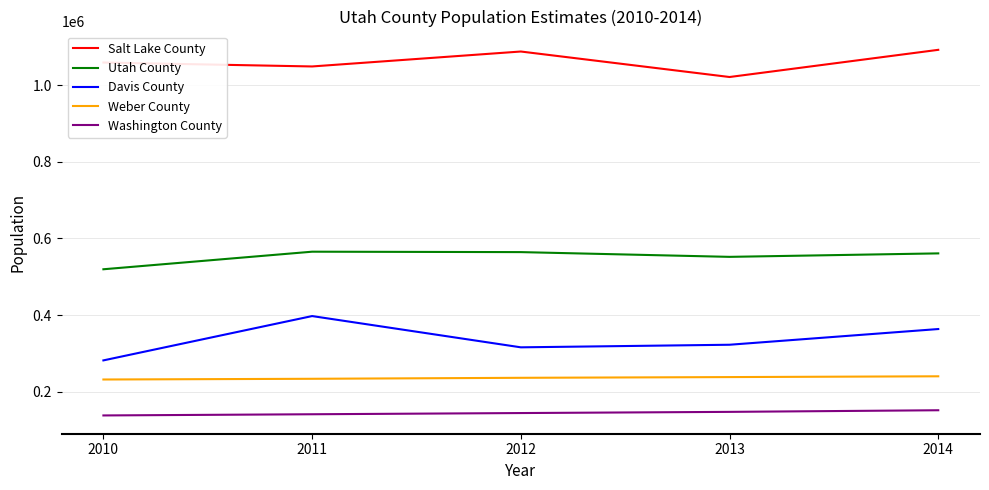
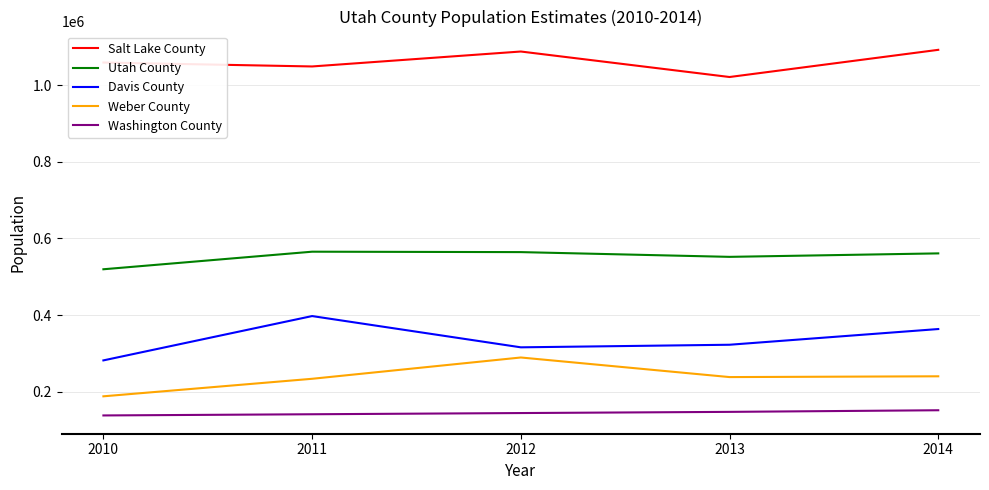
Weber County, 2010: 230000 -> 190000
Weber County, 2012: 240000 -> 290000
